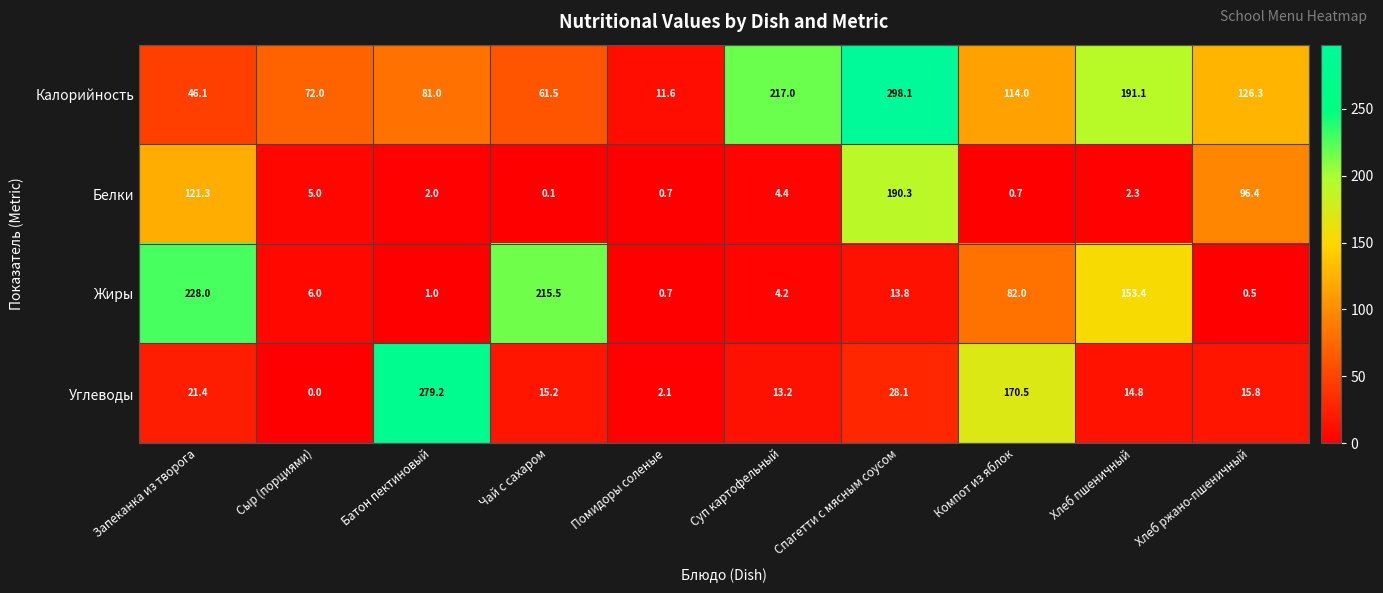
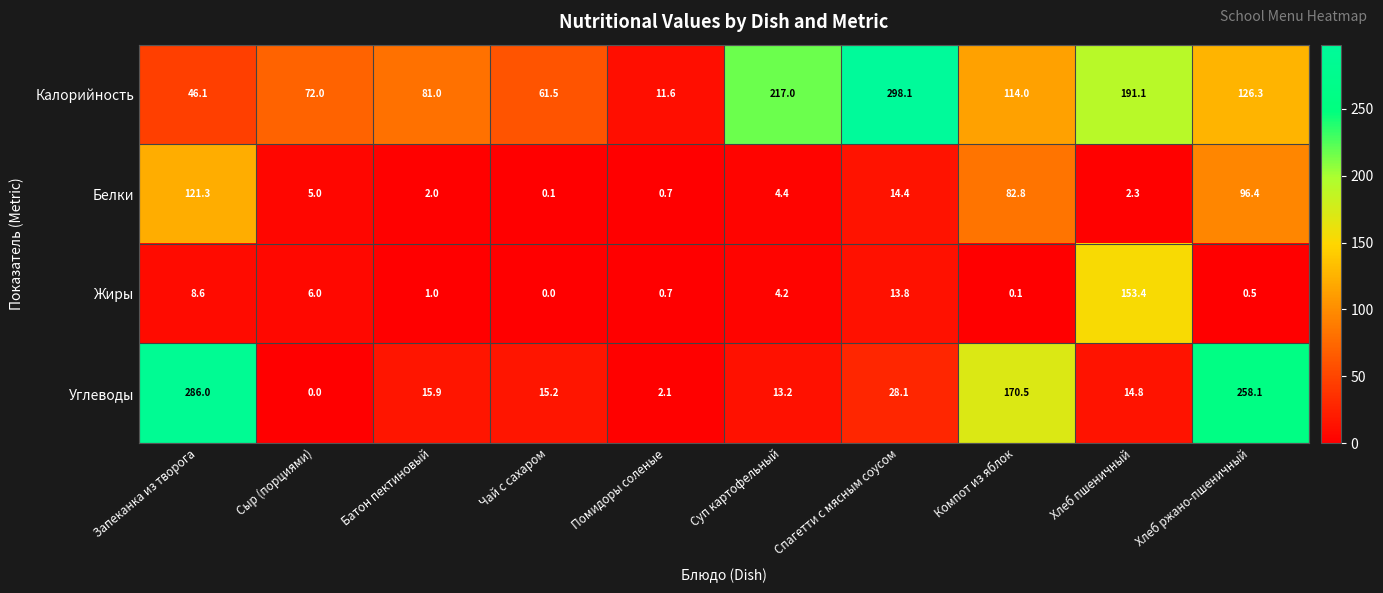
Белки, Спагетти с мясным соусом: 190.3 -> 14.4
Белки, Компот из яблок: 0.7 -> 82.8
Жиры, Запеканка из творога: 228.0 -> 8.6
Жиры, Чай с сахаром: 215.5 -> 0.0
Жиры, Компот из яблок: 82.0 -> 0.1
Углеводы, Запеканка из творога: 21.4 -> 286.0
Углеводы, Батон пектиновый: 279.2 -> 15.9
Углеводы, Хлеб ржано-пшеничный: 15.8 -> 258.1
